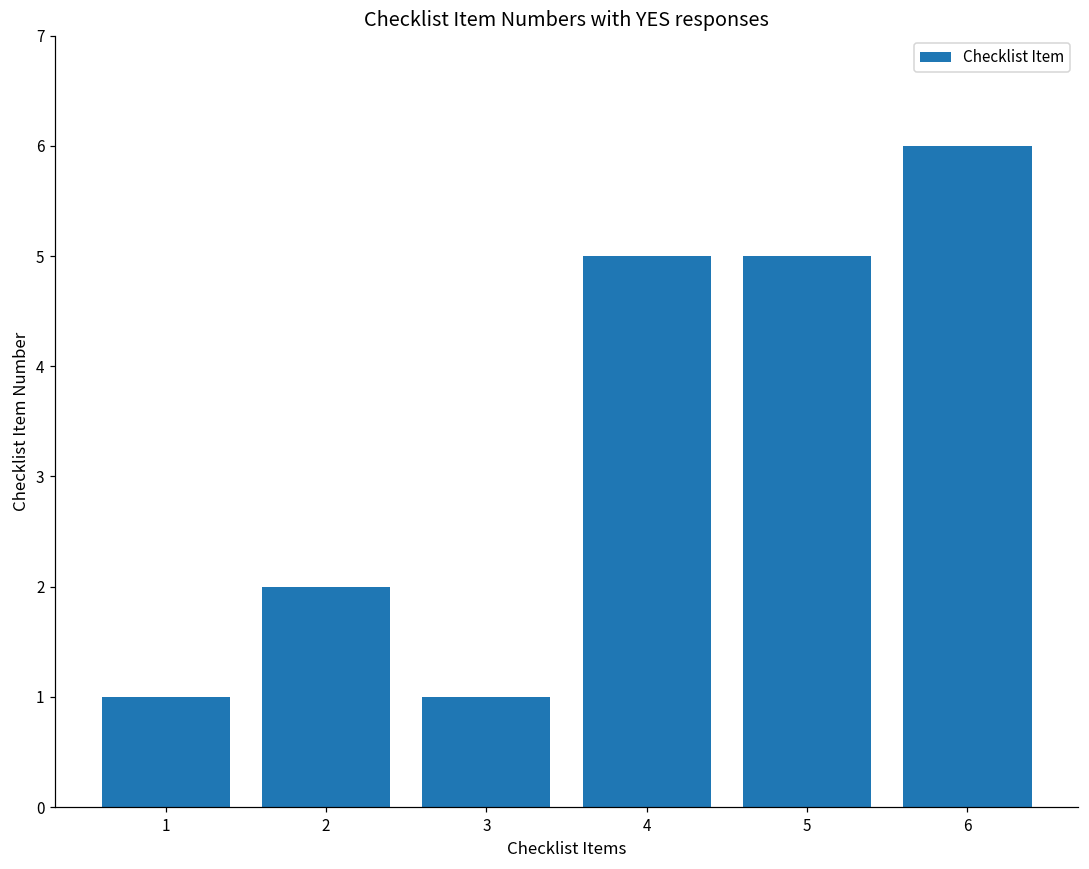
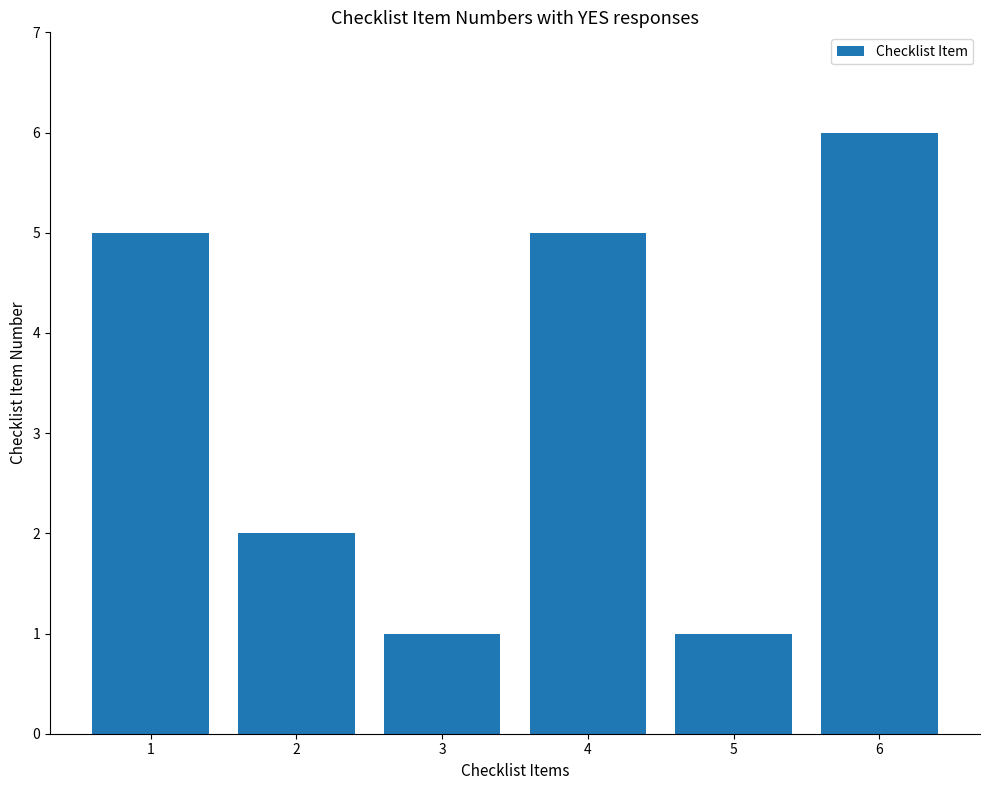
1: 1 -> 5
5: 5 -> 1
